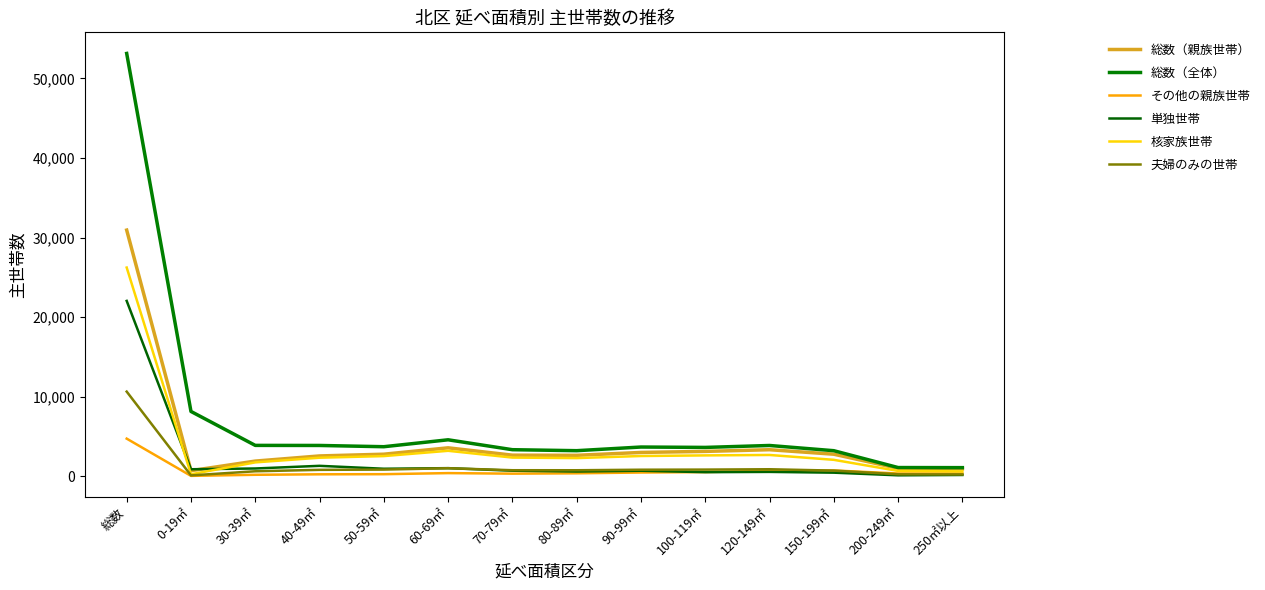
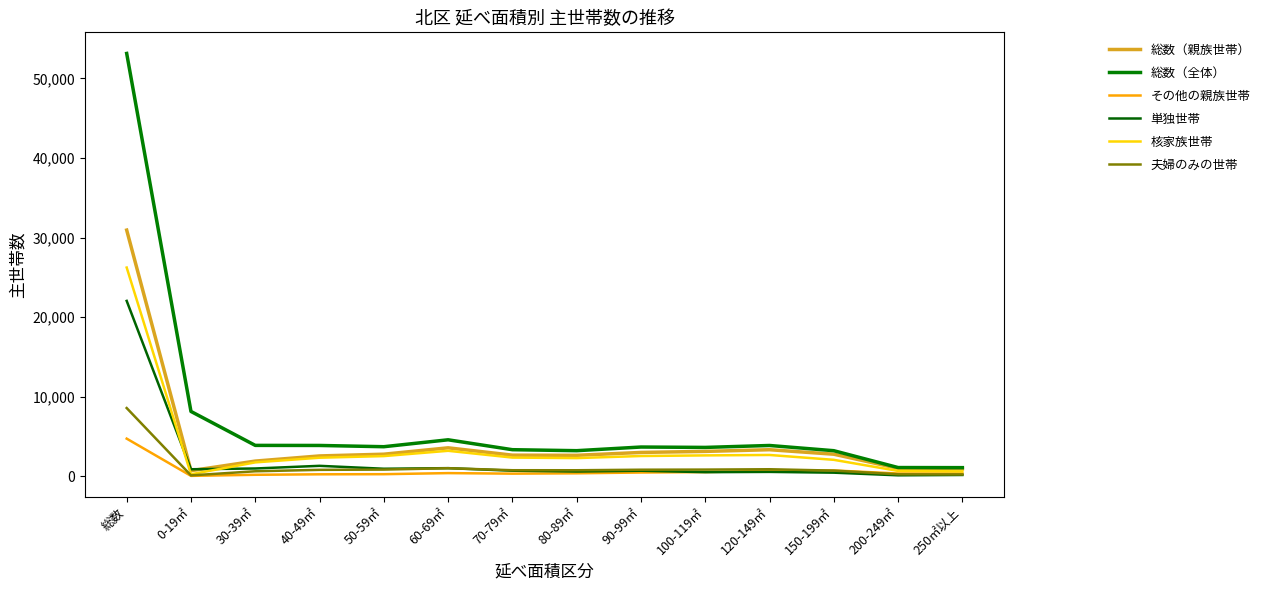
夫婦のみの世帯, 総数: 11,000 -> 9,000
